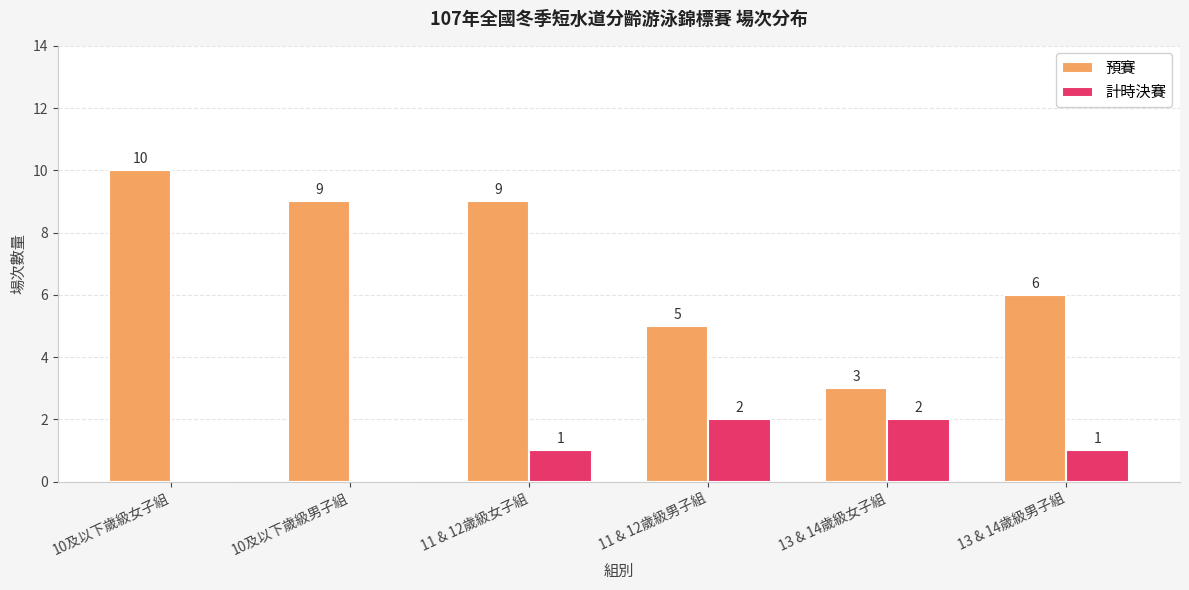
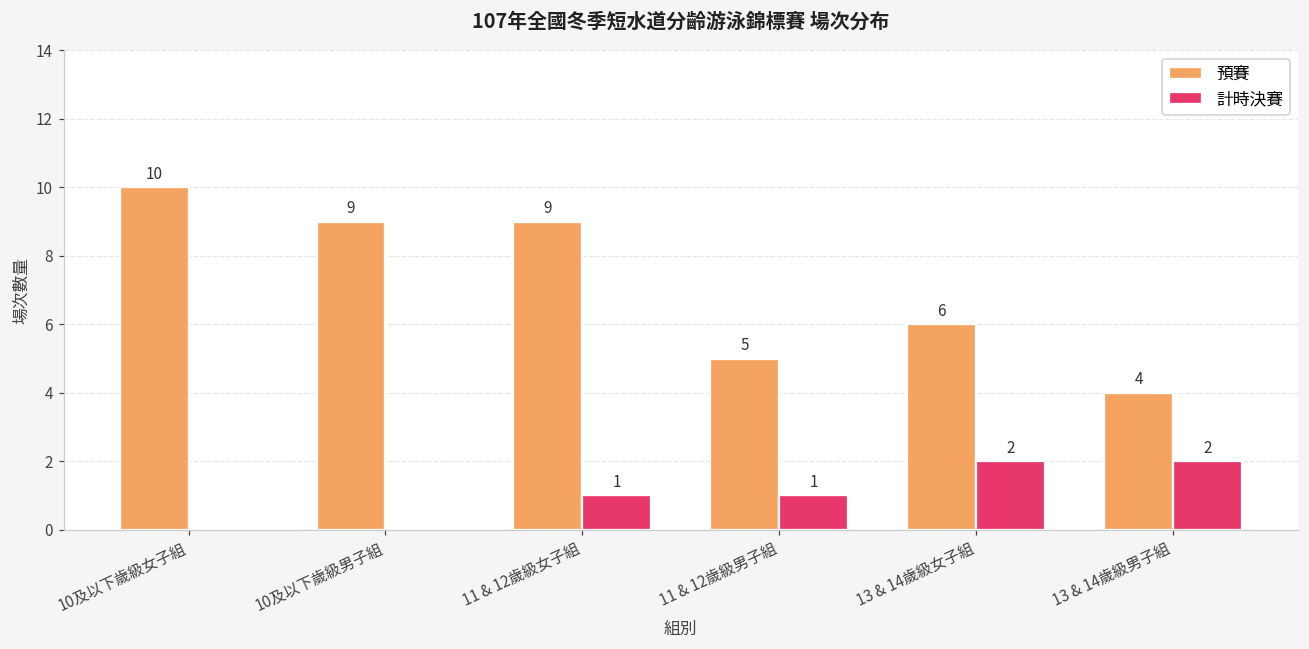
計時決賽, 11 & 12歲級男子組: 2 -> 1
預賽, 13 & 14歲級女子組: 3 -> 6
預賽, 13 & 14歲級男子組: 6 -> 4
計時決賽, 13 & 14歲級男子組: 1 -> 2
